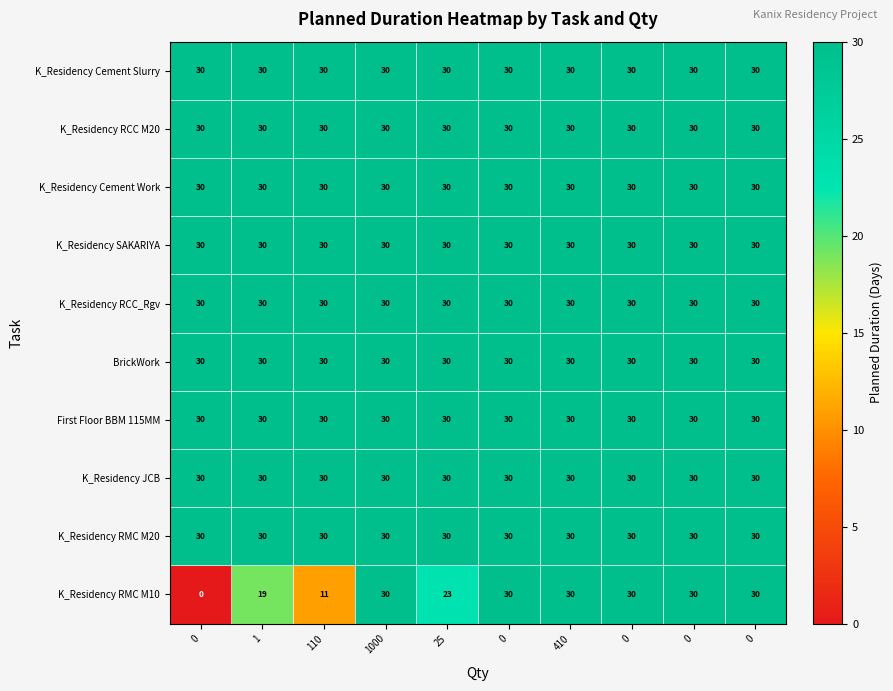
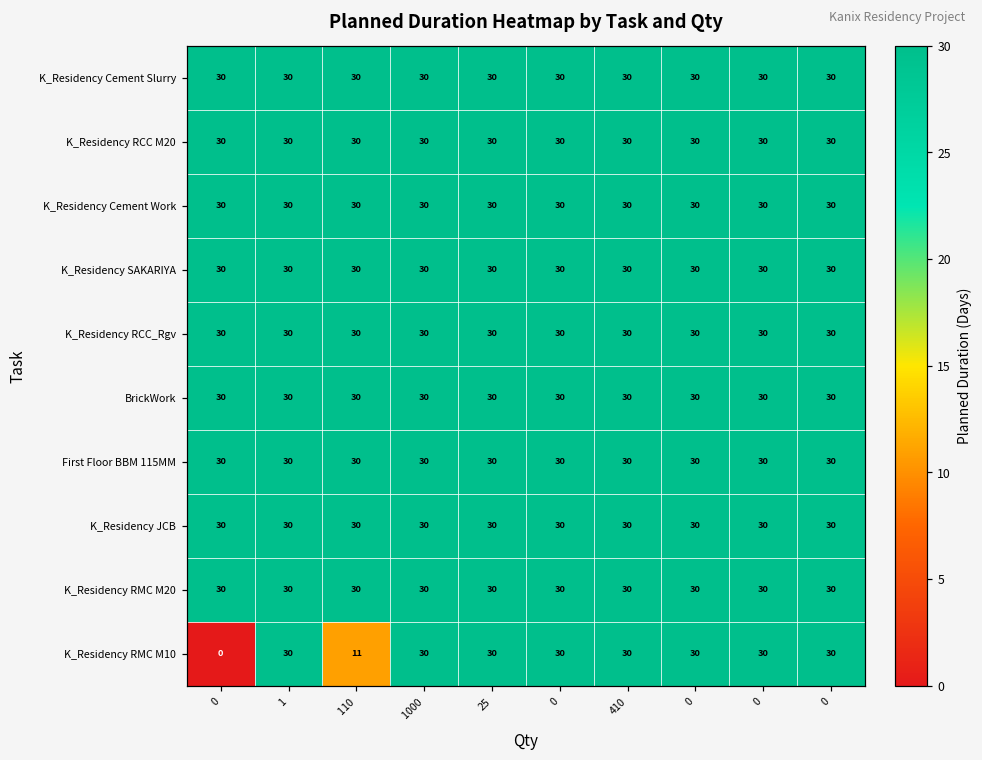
K_Residency RMC M10, 1: 19 -> 30
K_Residency RMC M10, 25: 23 -> 30
